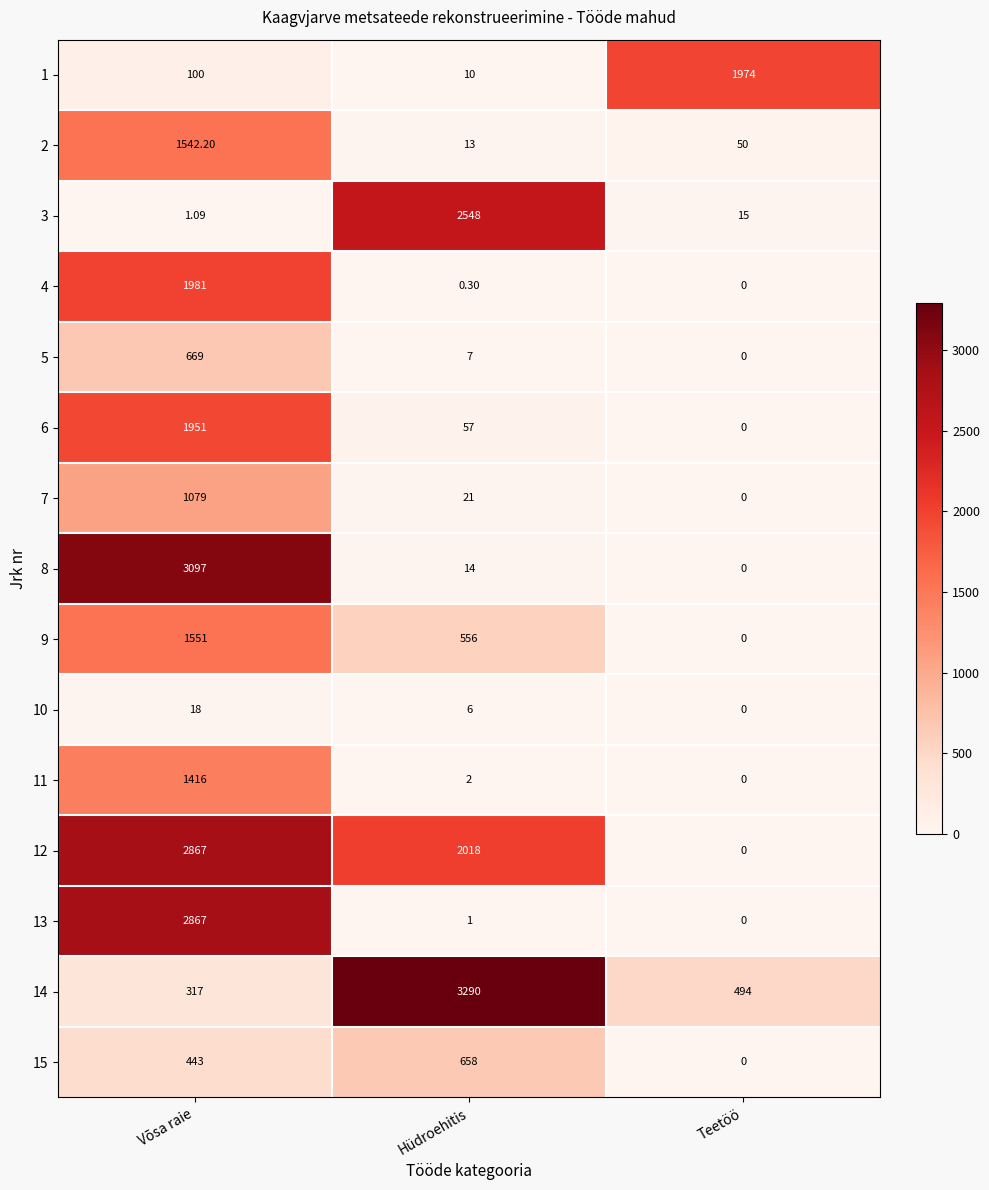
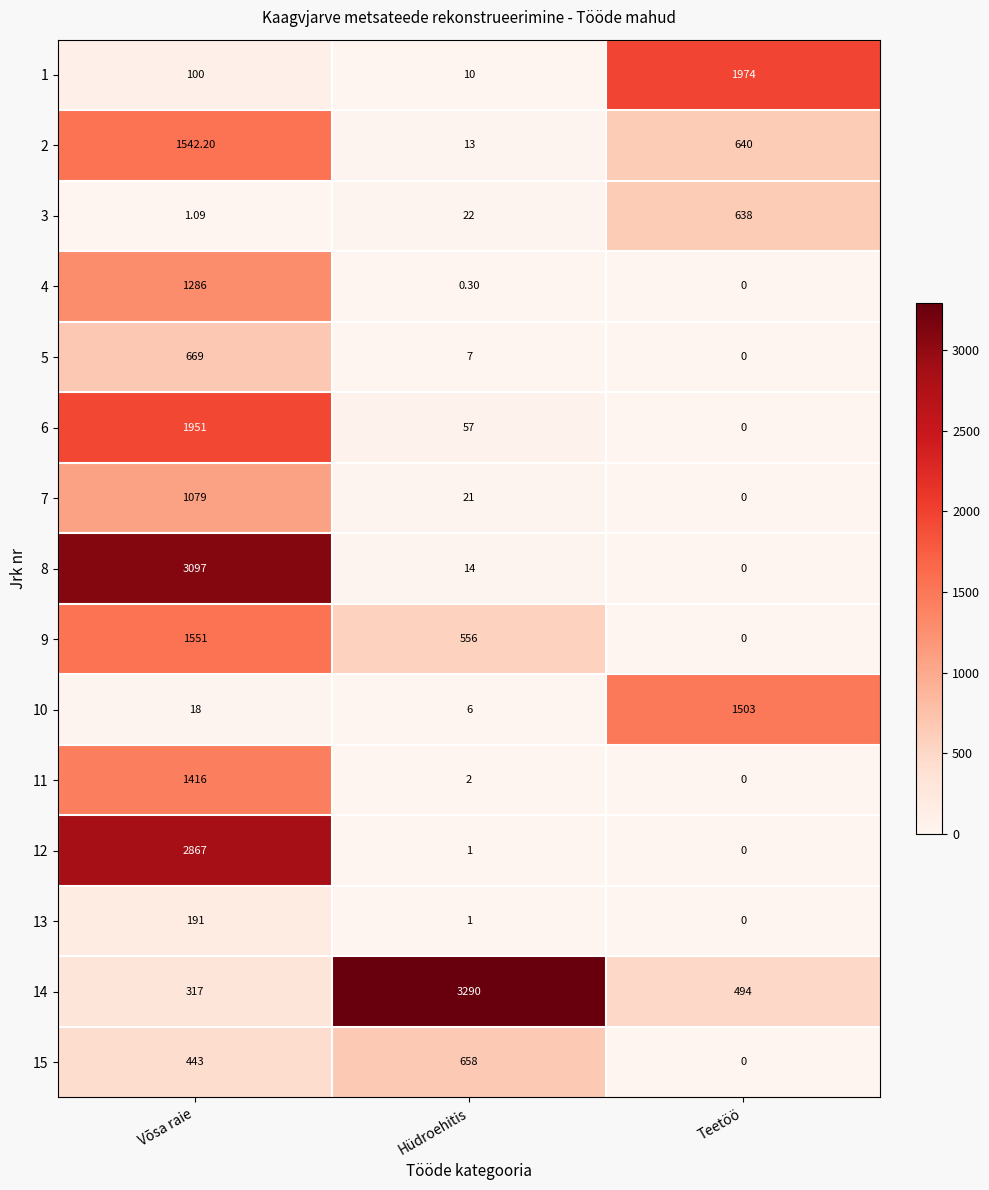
2, Teetöö: 50 -> 640
3, Hüdroehitis: 2548 -> 22
3, Teetöö: 15 -> 638
4, Võsa raie: 1981 -> 1286
10, Teetöö: 0 -> 1503
12, Hüdroehitis: 2018 -> 1
13, Võsa raie: 2867 -> 191
